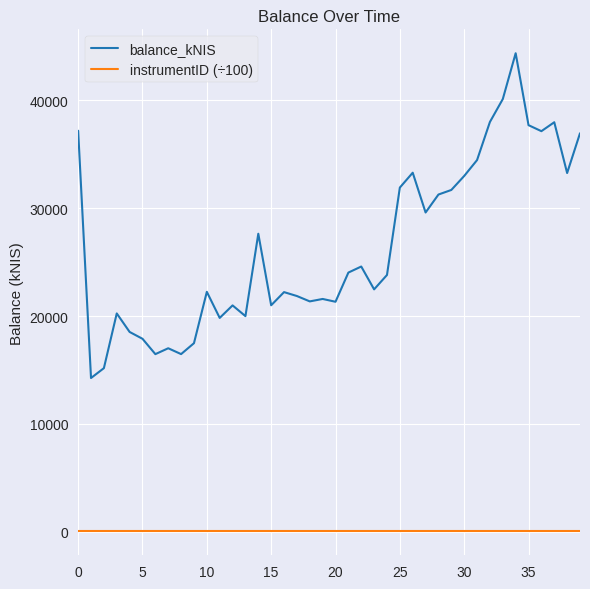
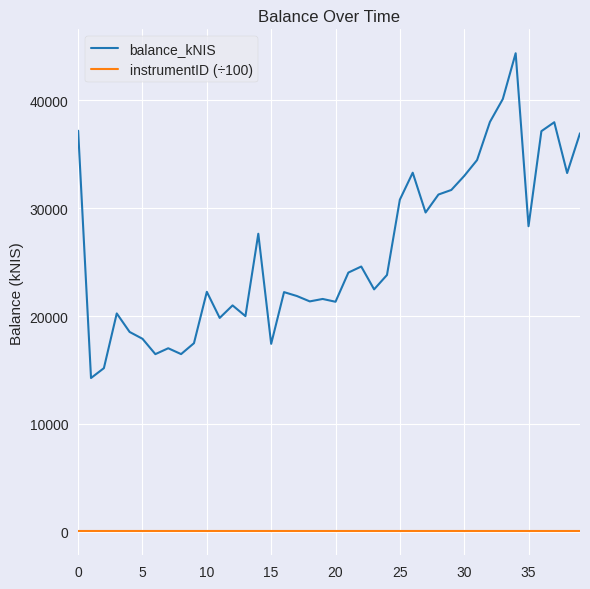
balance_kNIS, 15: 21000 -> 17400
balance_kNIS, 25: 31900 -> 30800
balance_kNIS, 35: 37700 -> 28300
